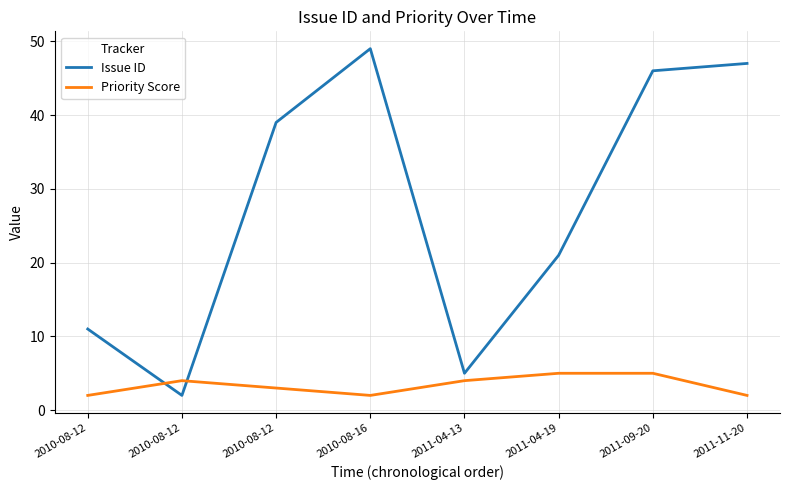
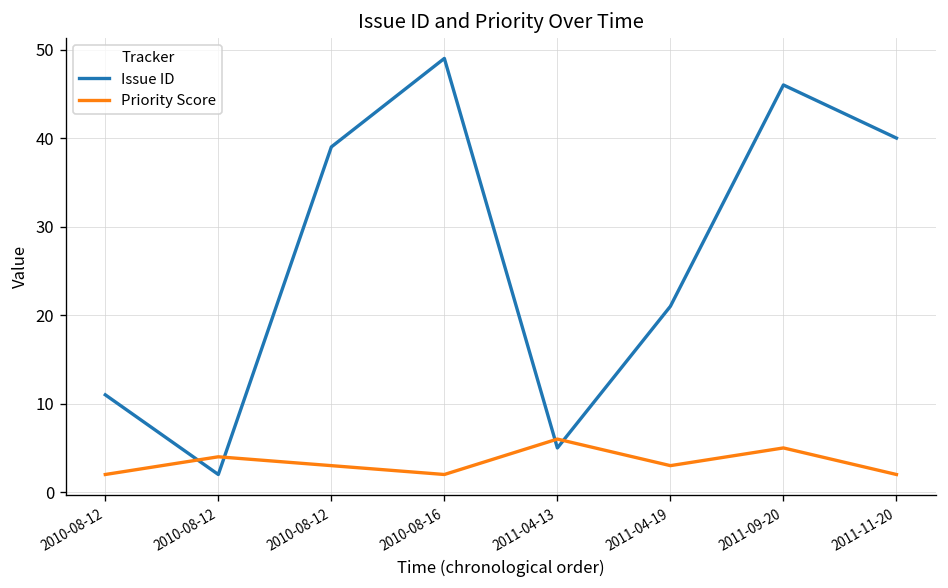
Priority Score, 2011-04-13: 4 -> 6
Priority Score, 2011-04-19: 5 -> 3
Issue ID, 2011-11-20: 47 -> 40
